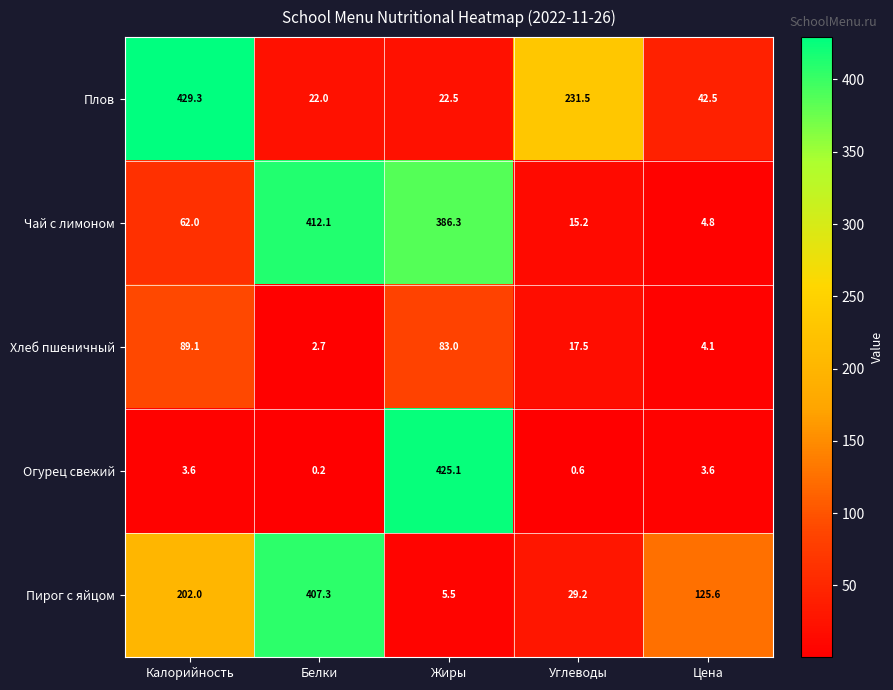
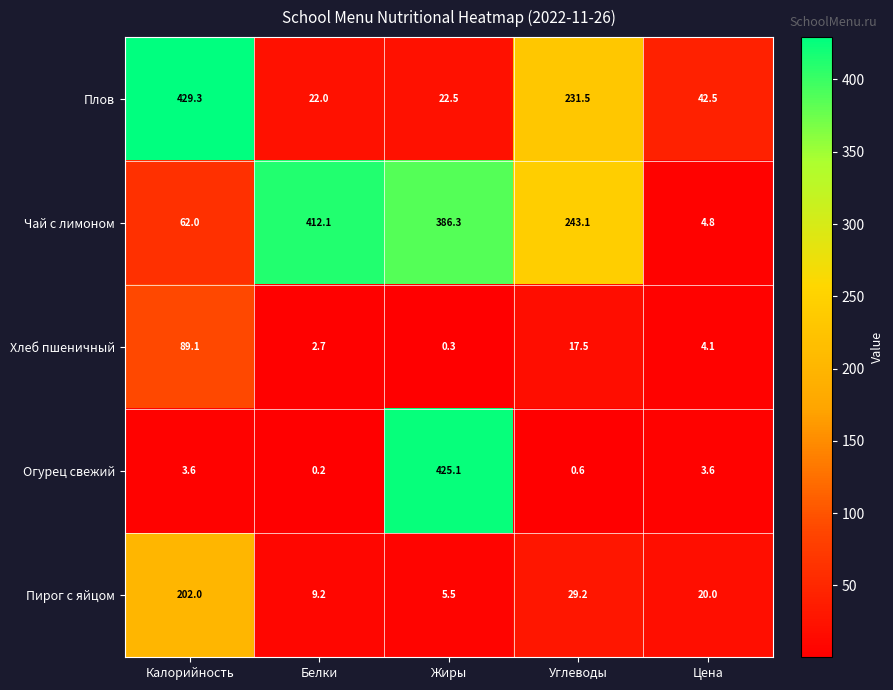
Чай с лимоном, Углеводы: 15.2 -> 243.1
Хлеб пшеничный, Жиры: 83.0 -> 0.3
Пирог с яйцом, Белки: 407.3 -> 9.2
Пирог с яйцом, Цена: 125.6 -> 20.0
